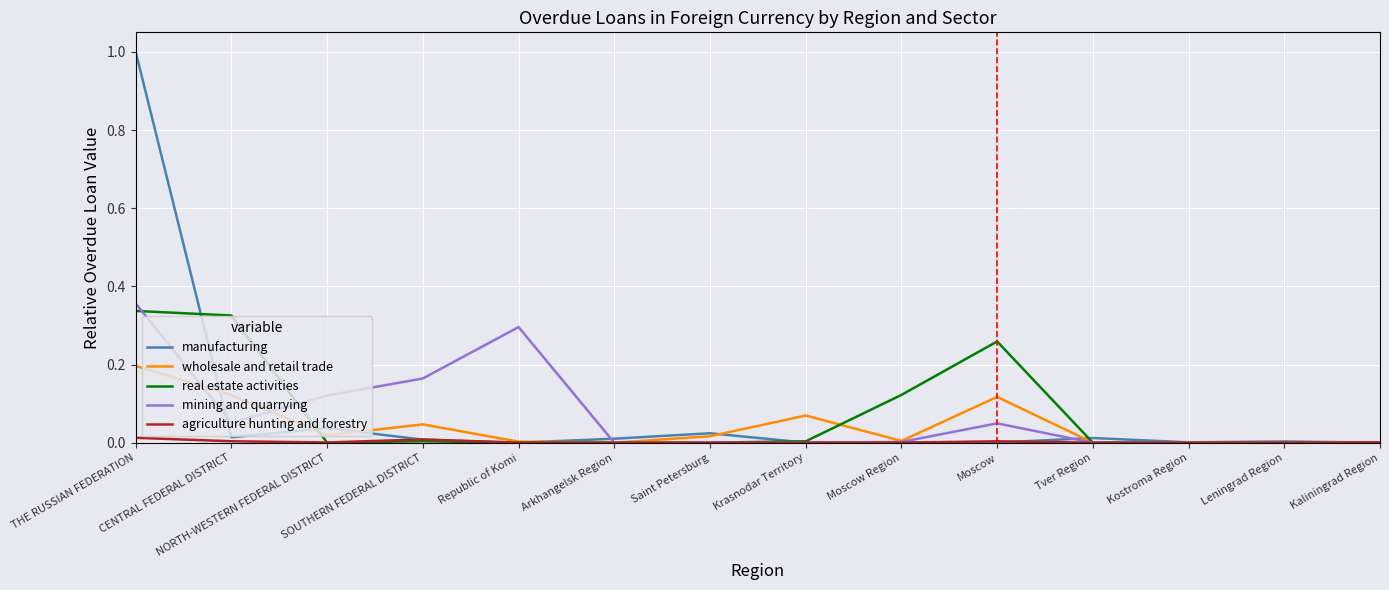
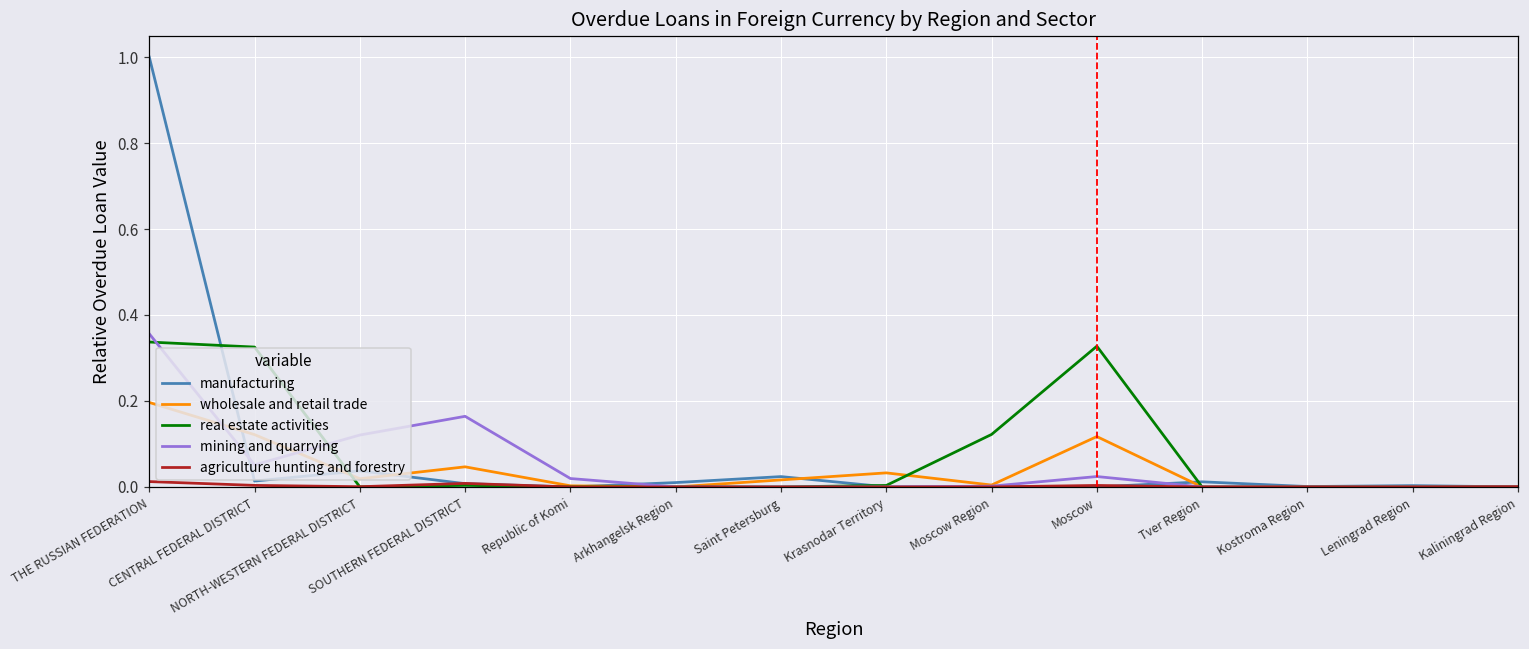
mining and quarrying, Republic of Komi: 0.30 -> 0.02
wholesale and retail trade, Krasnodar Territory: 0.07 -> 0.03
real estate activities, Moscow: 0.26 -> 0.33
mining and quarrying, Moscow: 0.05 -> 0.02
